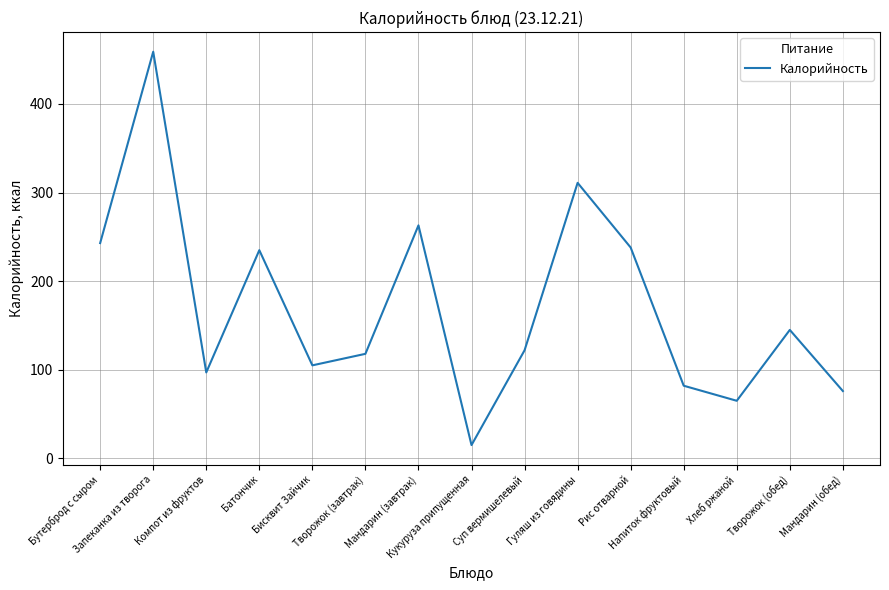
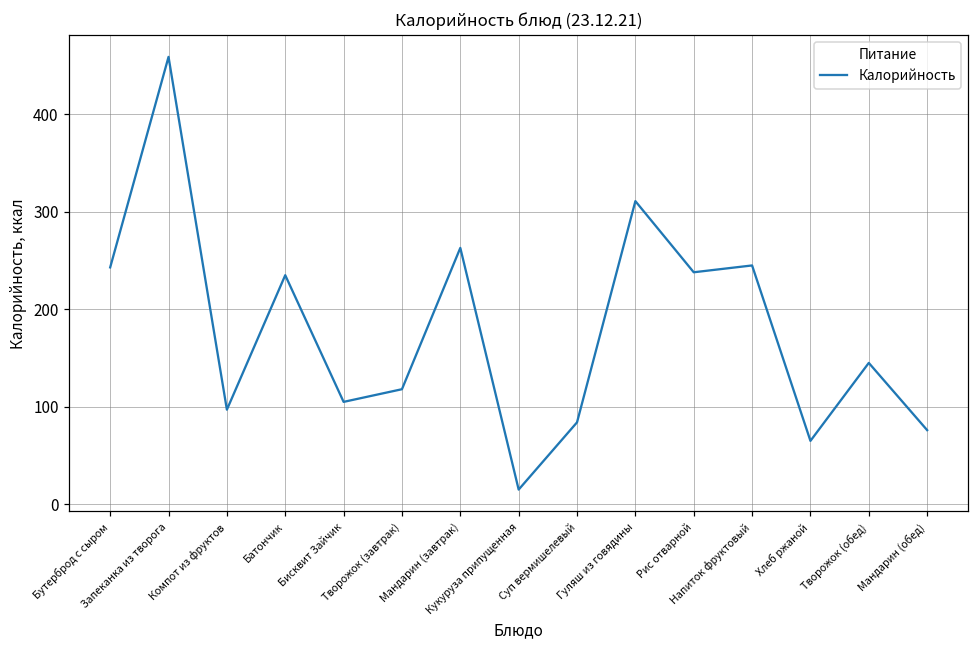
Суп вермишелевый: 120 -> 80
Напиток фруктовый: 80 -> 250
